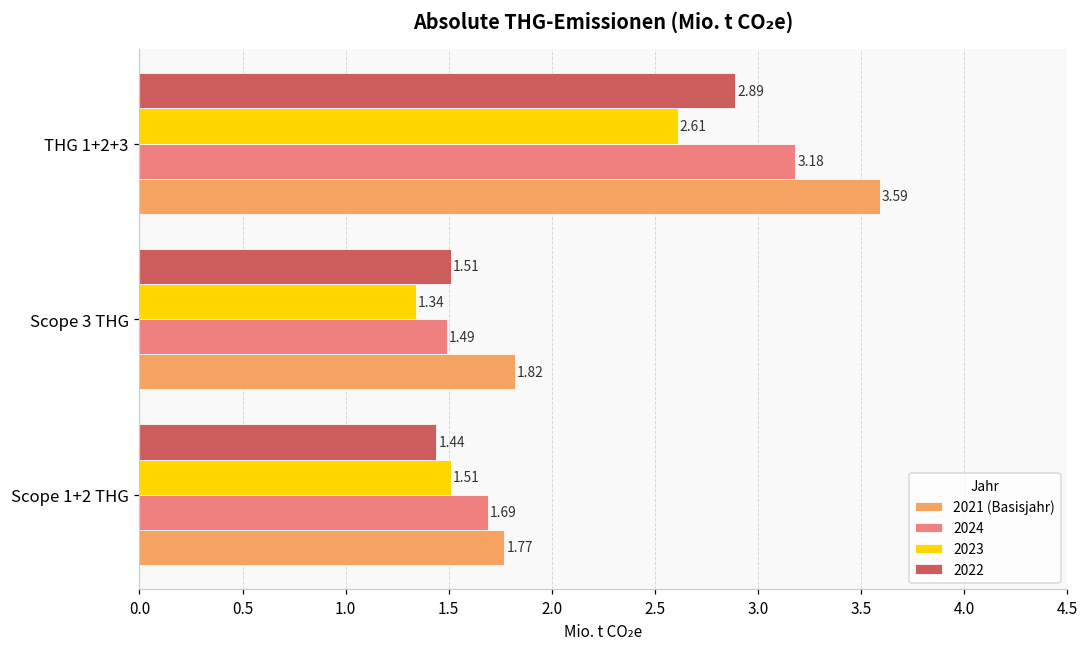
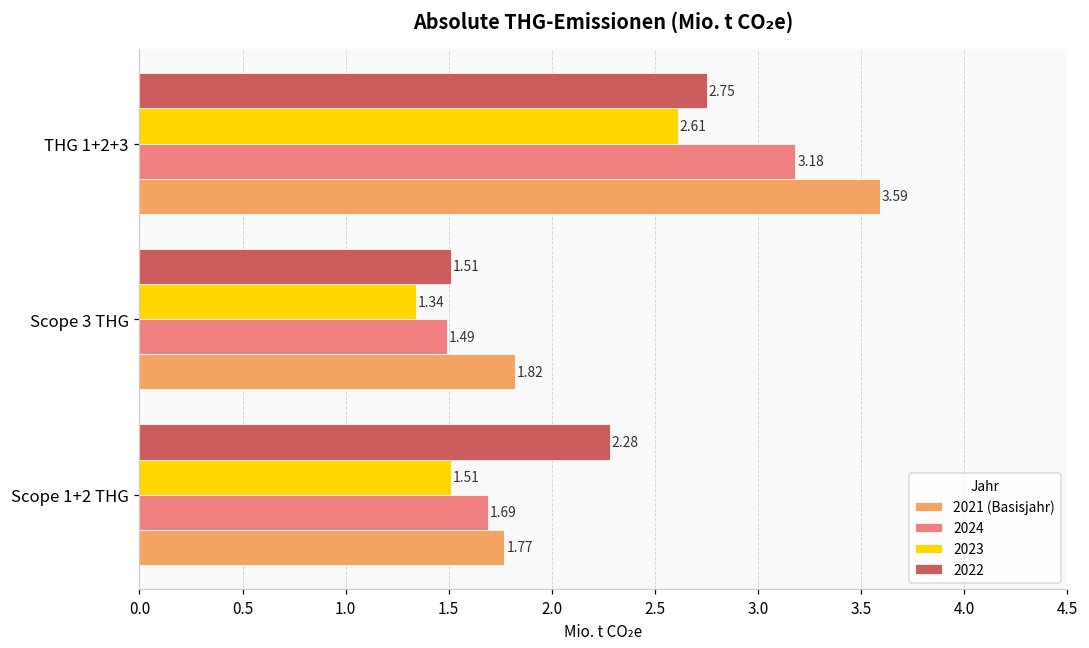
2022, THG 1+2+3: 2.89 -> 2.75
2022, Scope 1+2 THG: 1.44 -> 2.28
